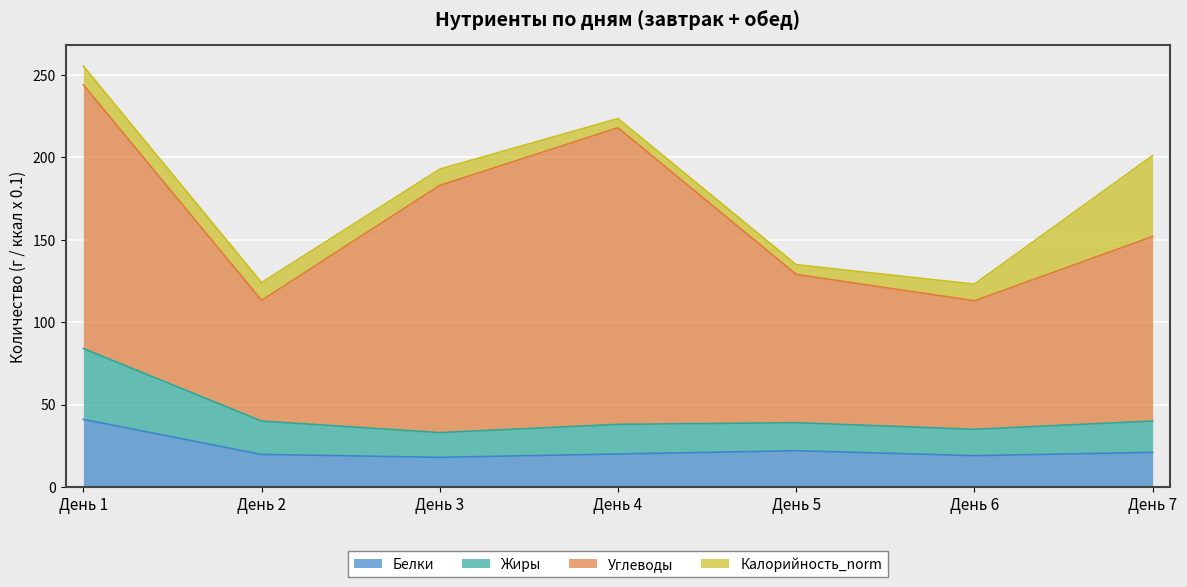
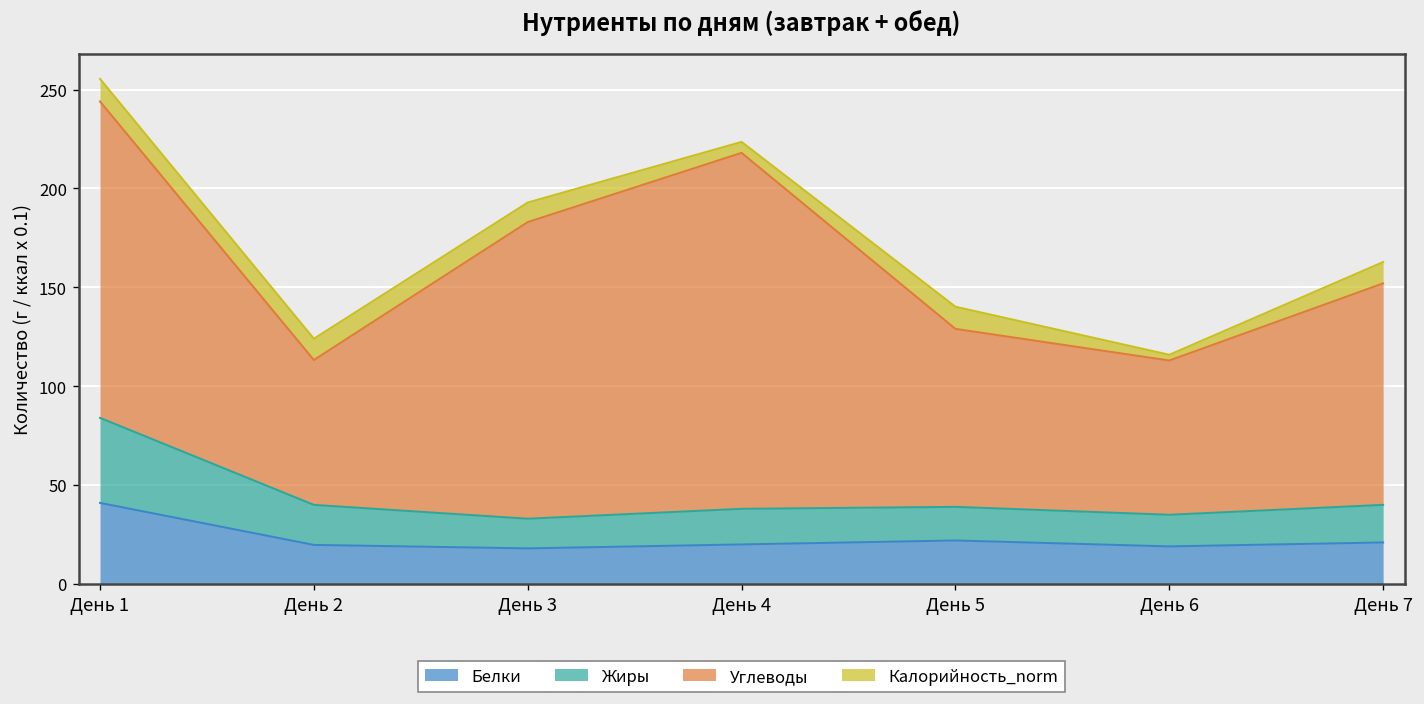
Калорийность_norm, День 5: 6 -> 11
Калорийность_norm, День 6: 10 -> 3
Калорийность_norm, День 7: 49 -> 11
